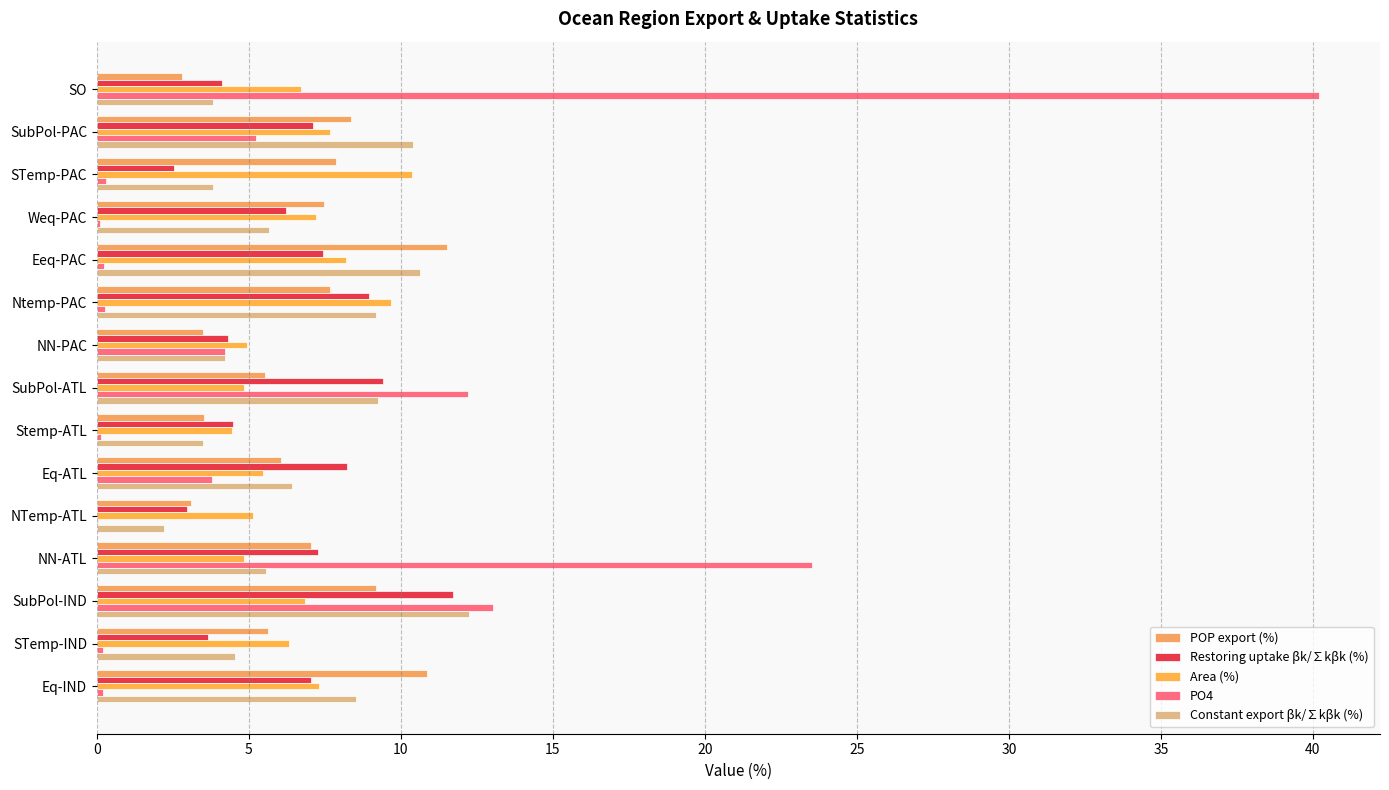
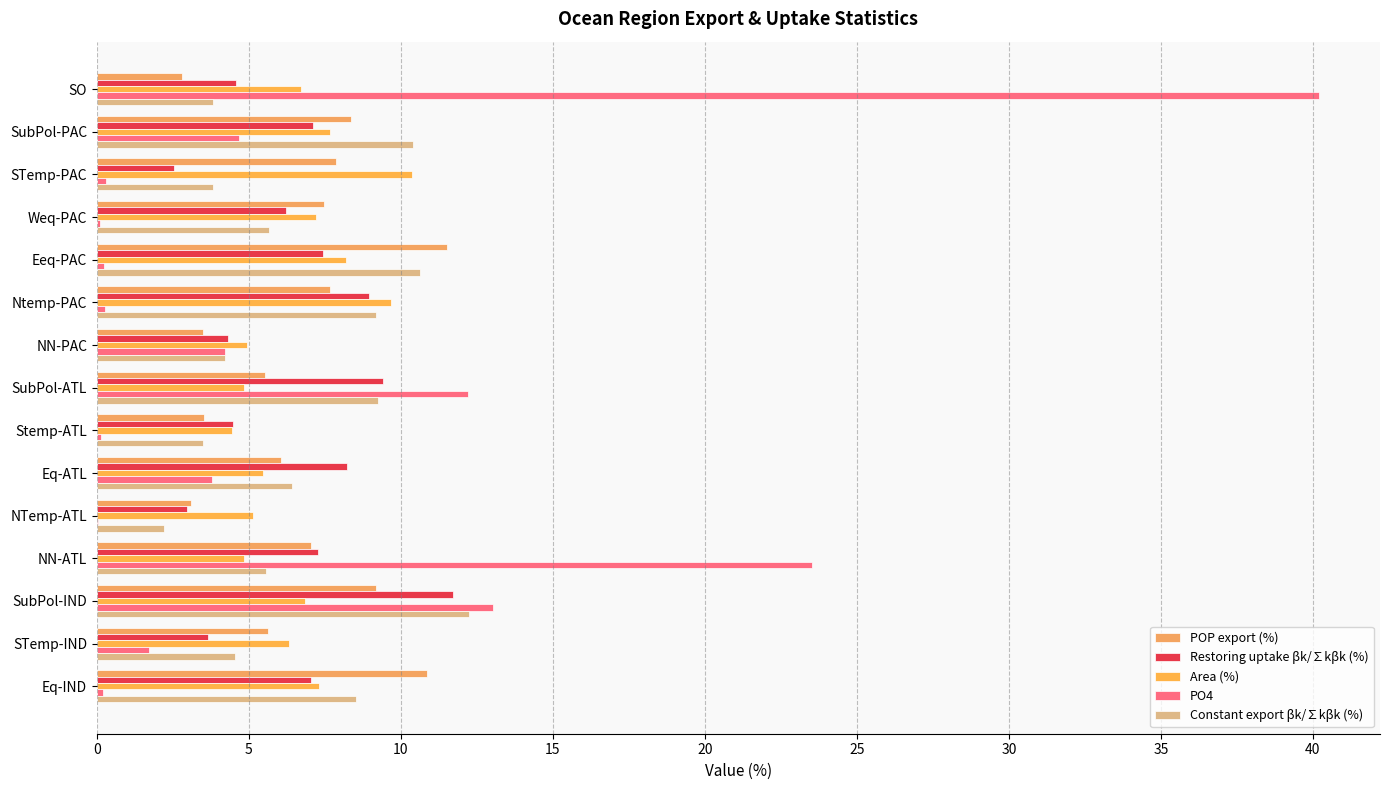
Restoring uptake βk/∑kβk (%), SO: 4.1 -> 4.6
PO4, SubPol-PAC: 5.2 -> 4.7
PO4, STemp-IND: 0.2 -> 1.7
